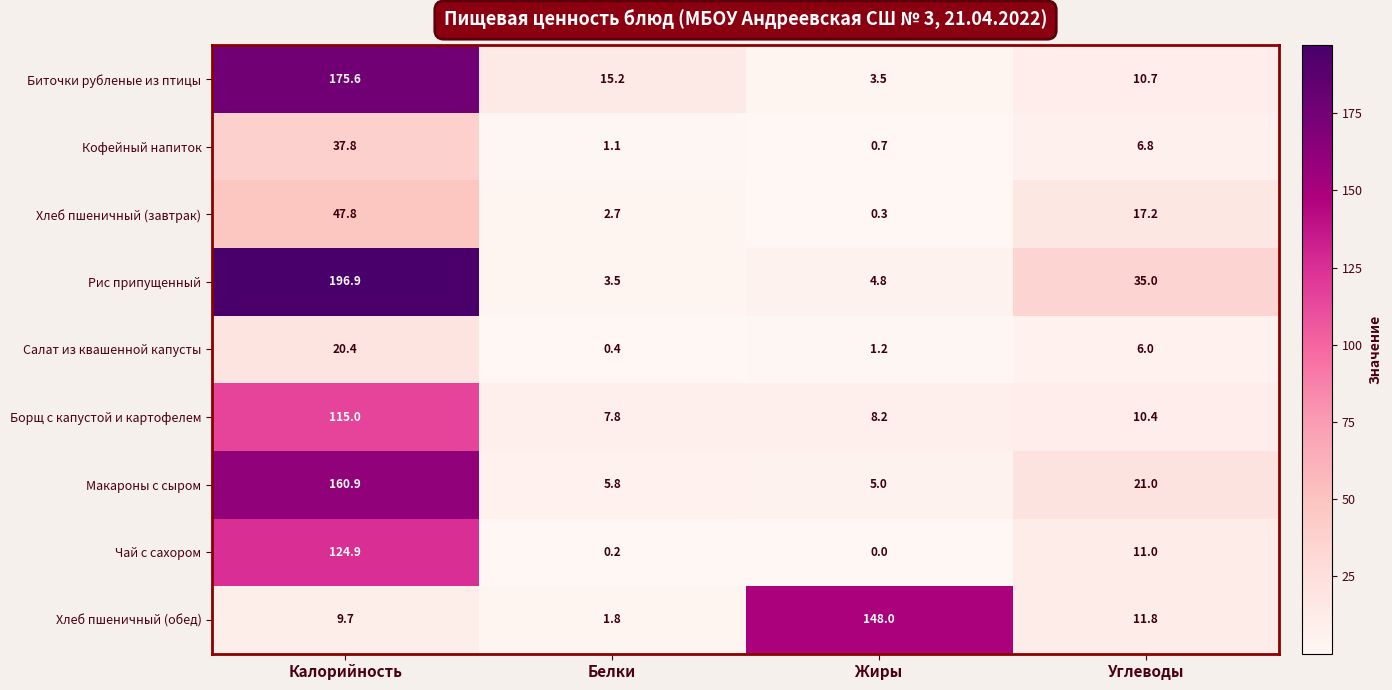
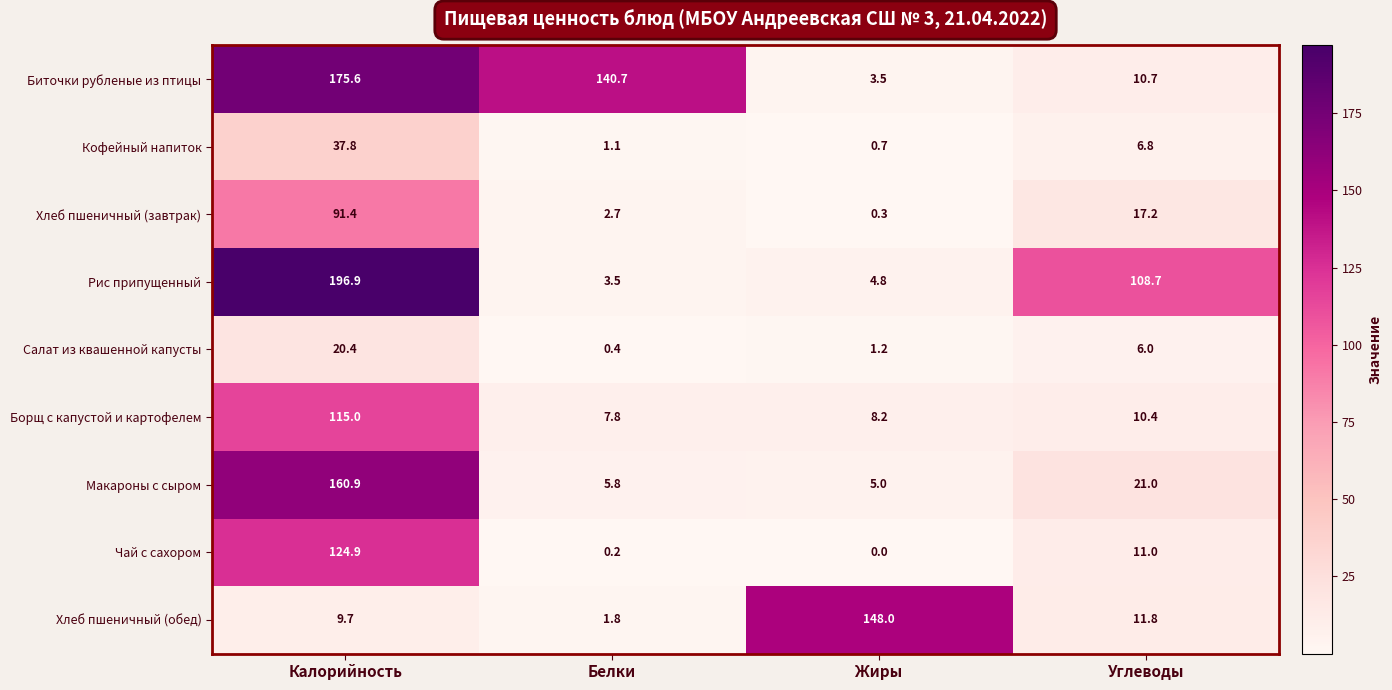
Биточки рубленые из птицы, Белки: 15.2 -> 140.7
Хлеб пшеничный (завтрак), Калорийность: 47.8 -> 91.4
Рис припущенный, Углеводы: 35.0 -> 108.7
